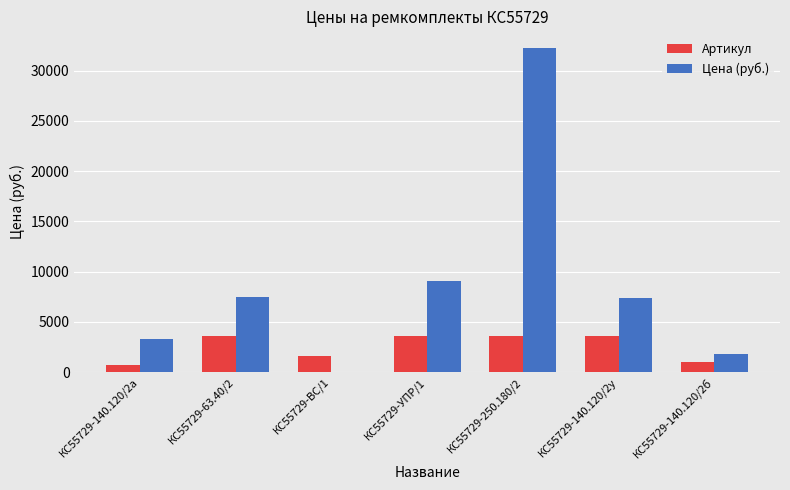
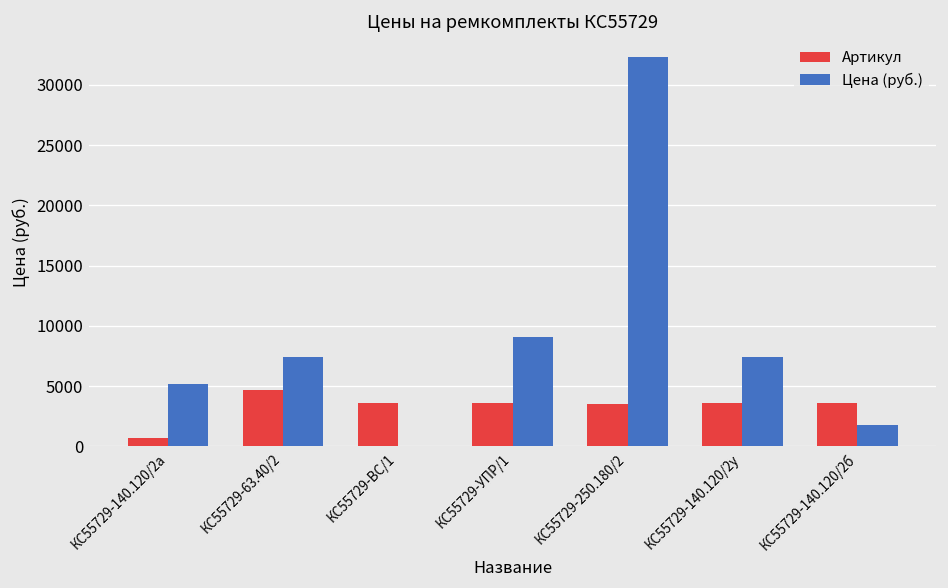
Цена (руб.), КС55729-140.120/2а: 3300 -> 5200
Артикул, КС55729-63.40/2: 3600 -> 4700
Артикул, КС55729-ВС/1: 1600 -> 3600
Артикул, КС55729-140.120/2б: 1000 -> 3600
